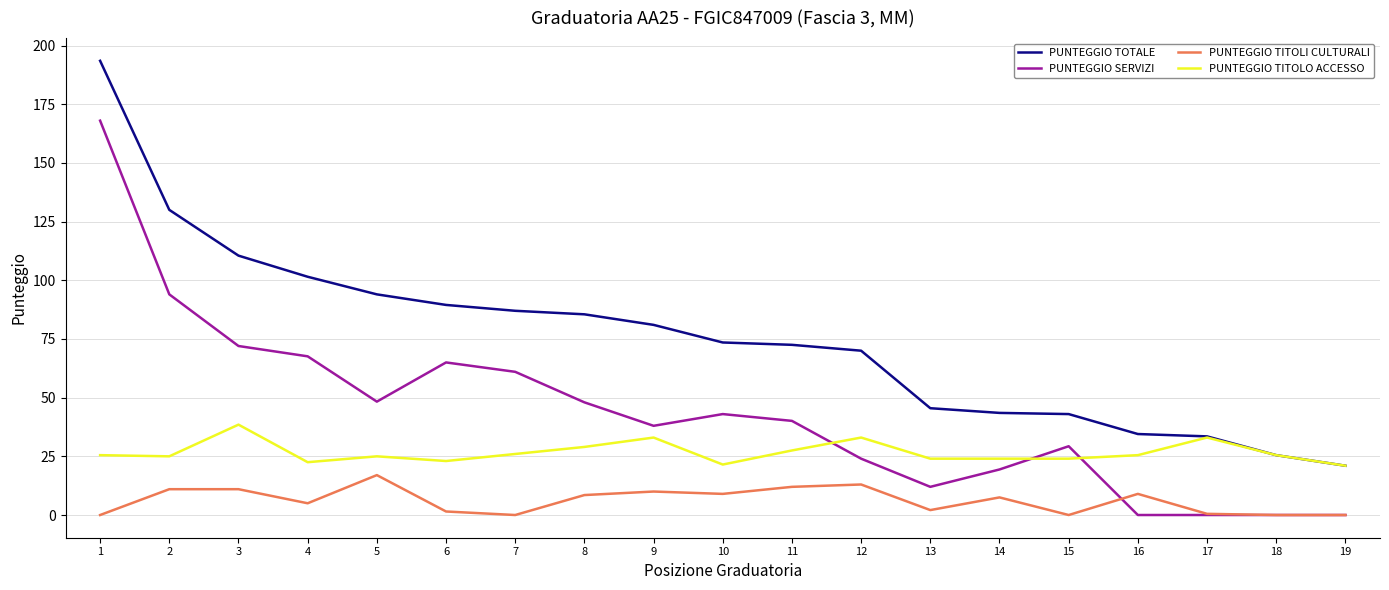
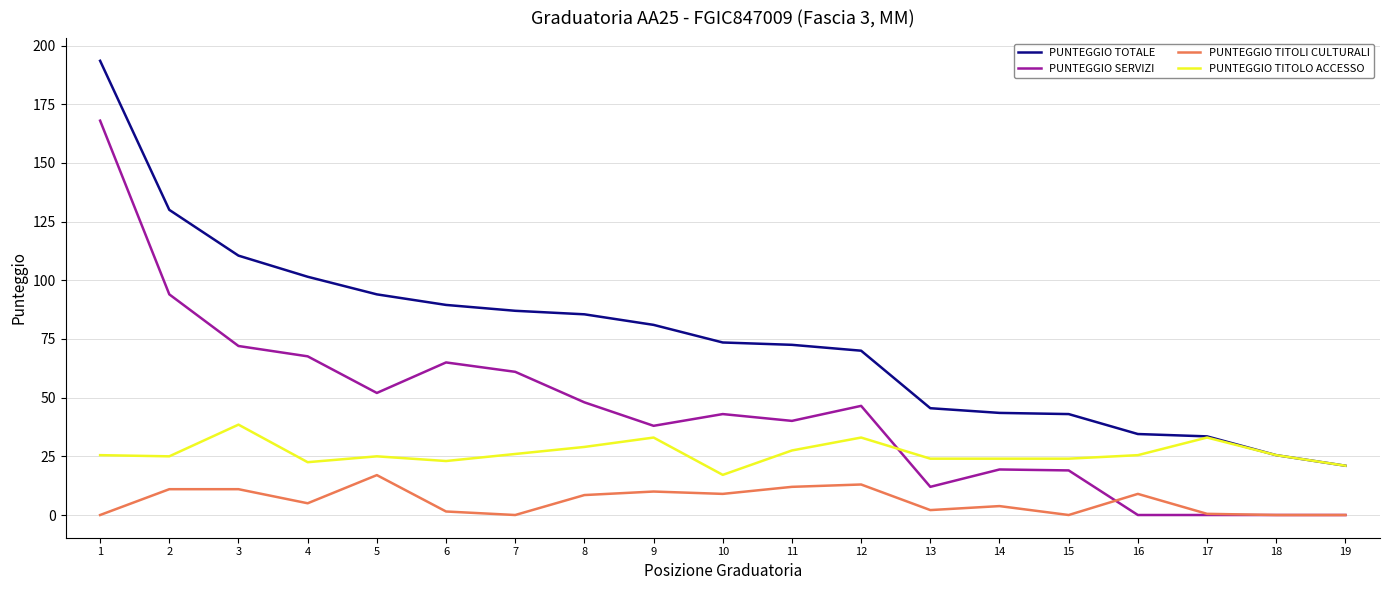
PUNTEGGIO SERVIZI, 5: 48 -> 52
PUNTEGGIO TITOLO ACCESSO, 10: 22 -> 17
PUNTEGGIO SERVIZI, 12: 24 -> 47
PUNTEGGIO TITOLI CULTURALI, 14: 8 -> 4
PUNTEGGIO SERVIZI, 15: 29 -> 19
